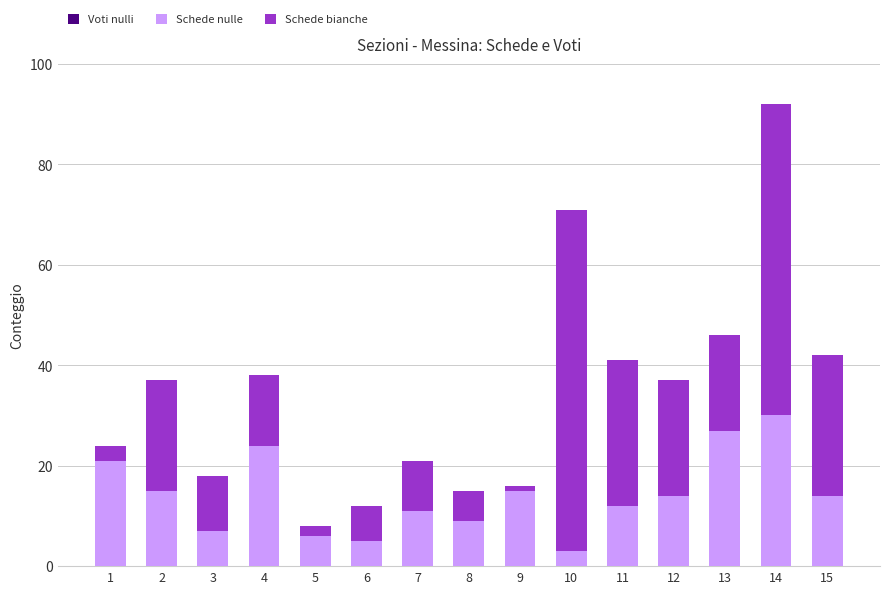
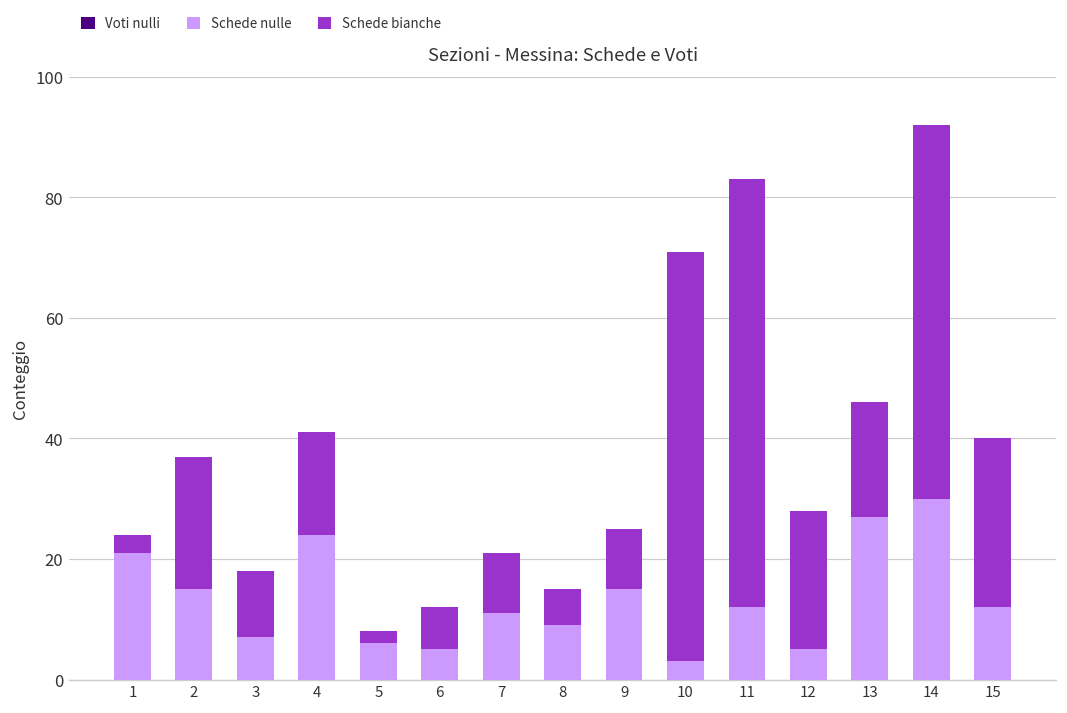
Schede bianche, 4: 14 -> 17
Schede bianche, 9: 1 -> 10
Schede bianche, 11: 29 -> 71
Schede nulle, 12: 14 -> 5
Schede nulle, 15: 14 -> 12
